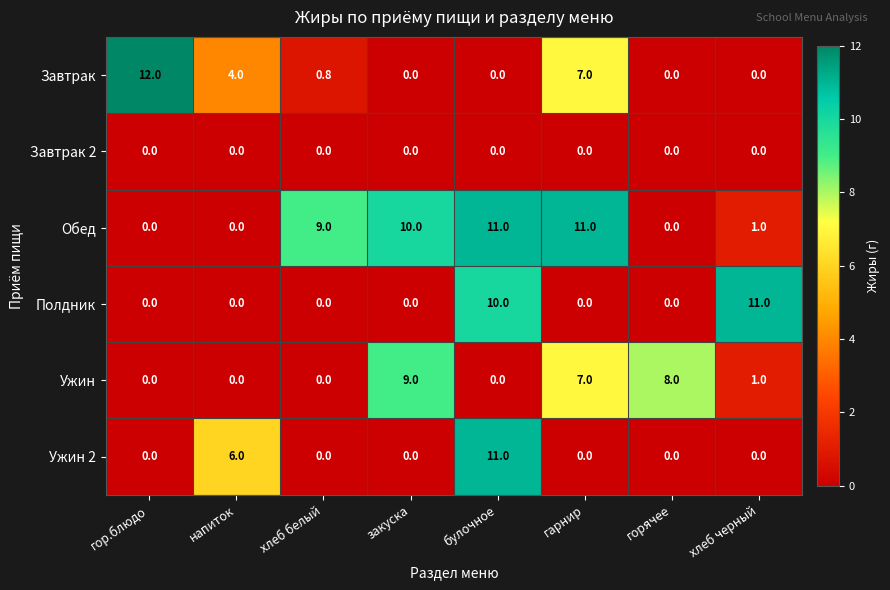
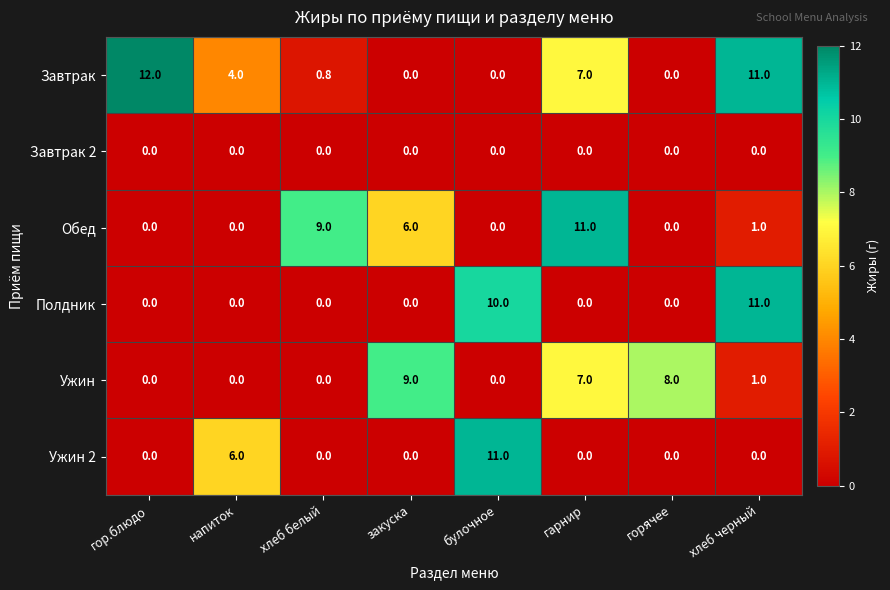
Завтрак, хлеб черный: 0.0 -> 11.0
Обед, закуска: 10.0 -> 6.0
Обед, булочное: 11.0 -> 0.0
